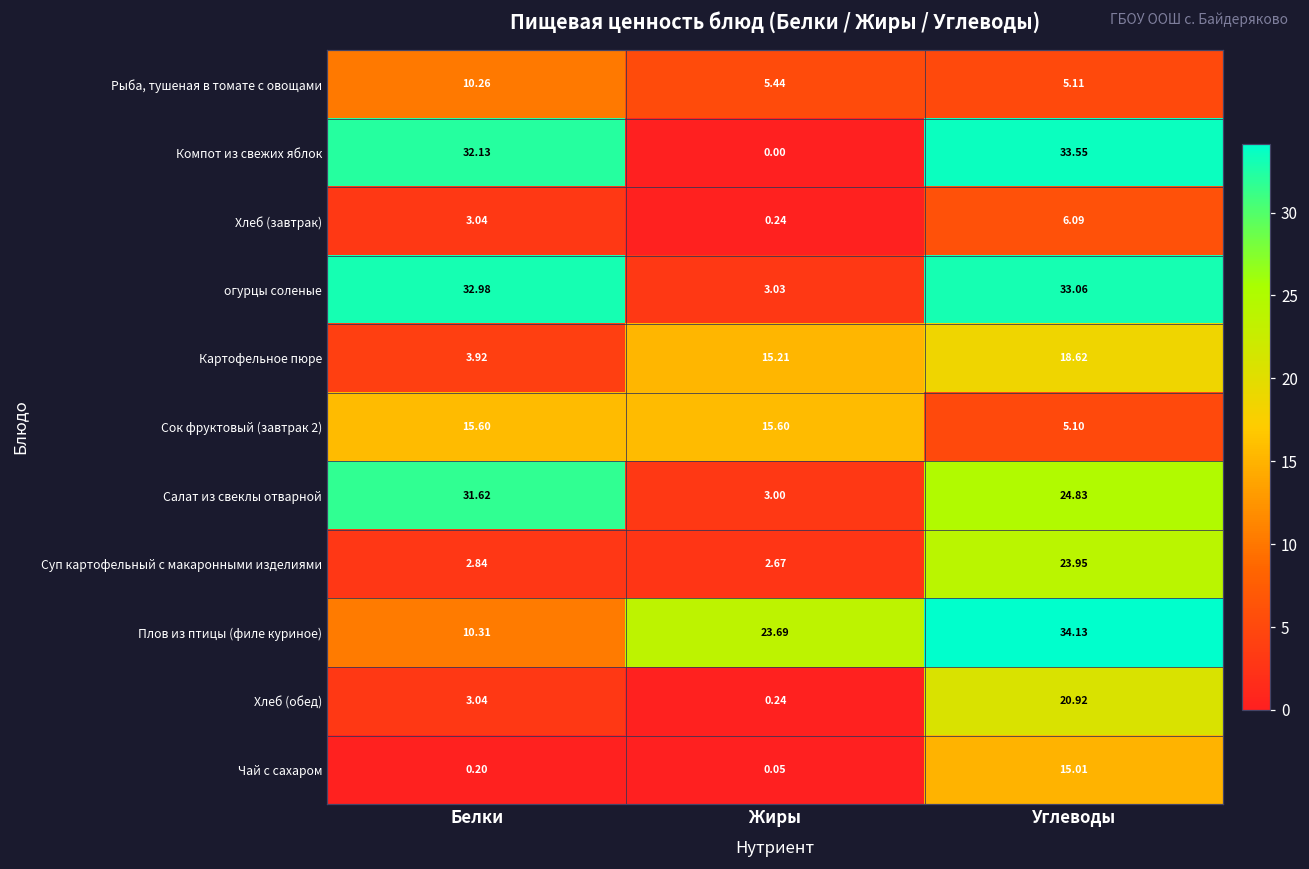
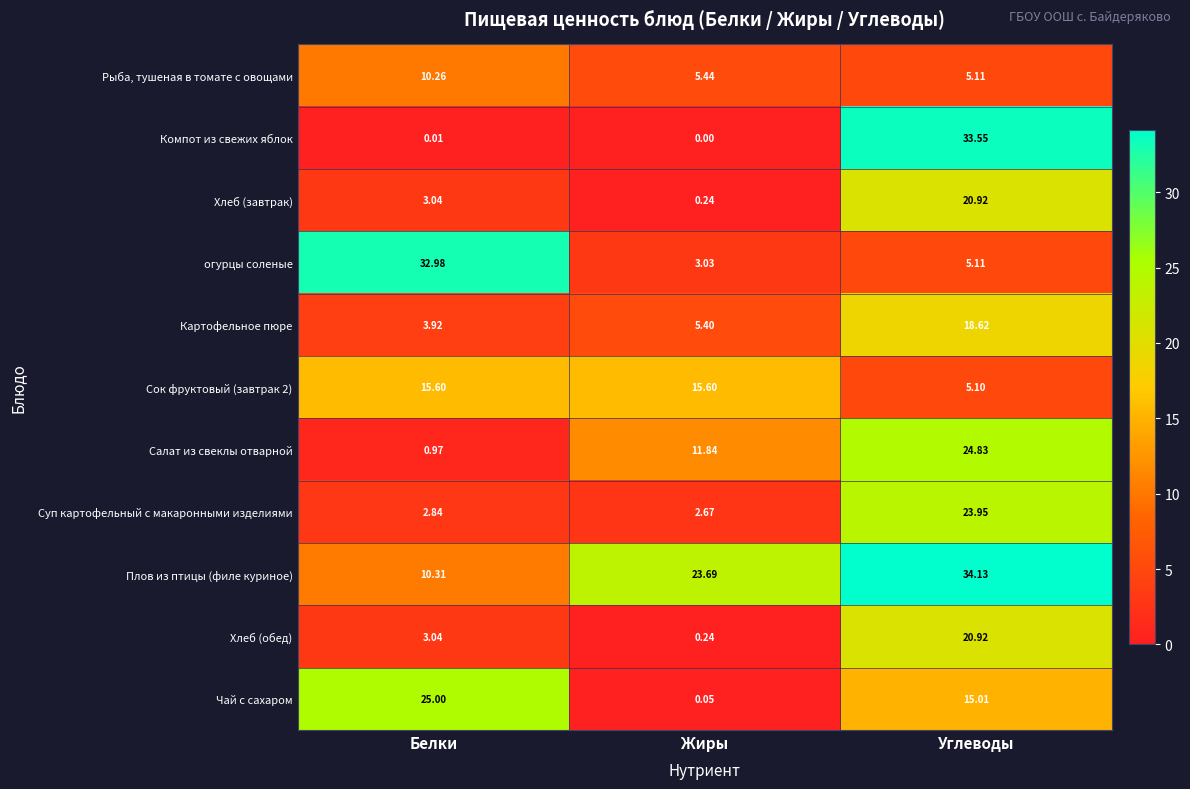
Компот из свежих яблок, Белки: 32.13 -> 0.01
Хлеб (завтрак), Углеводы: 6.09 -> 20.92
огурцы соленые, Углеводы: 33.06 -> 5.11
Картофельное пюре, Жиры: 15.21 -> 5.40
Салат из свеклы отварной, Белки: 31.62 -> 0.97
Салат из свеклы отварной, Жиры: 3.00 -> 11.84
Чай с сахаром, Белки: 0.20 -> 25.00
